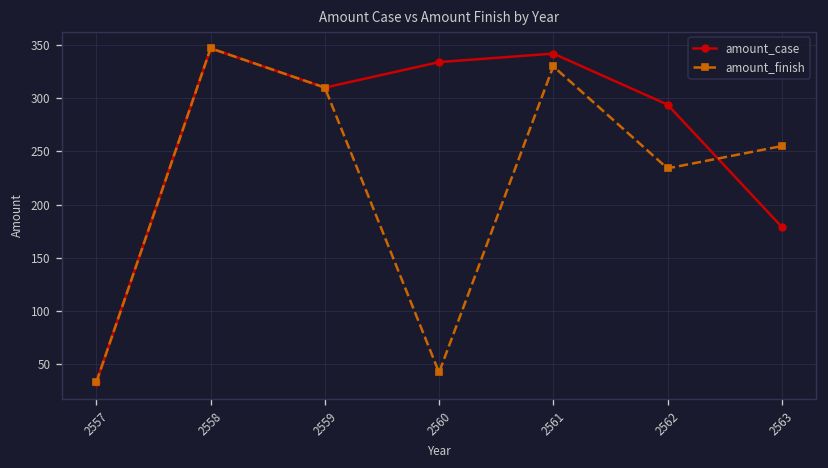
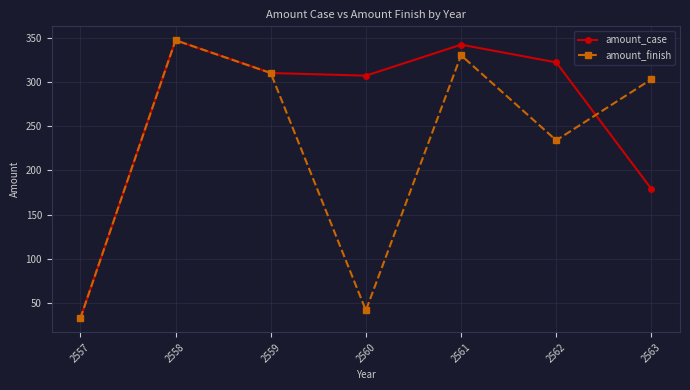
amount_case, 2560: 330 -> 310
amount_case, 2562: 290 -> 320
amount_finish, 2563: 260 -> 300
